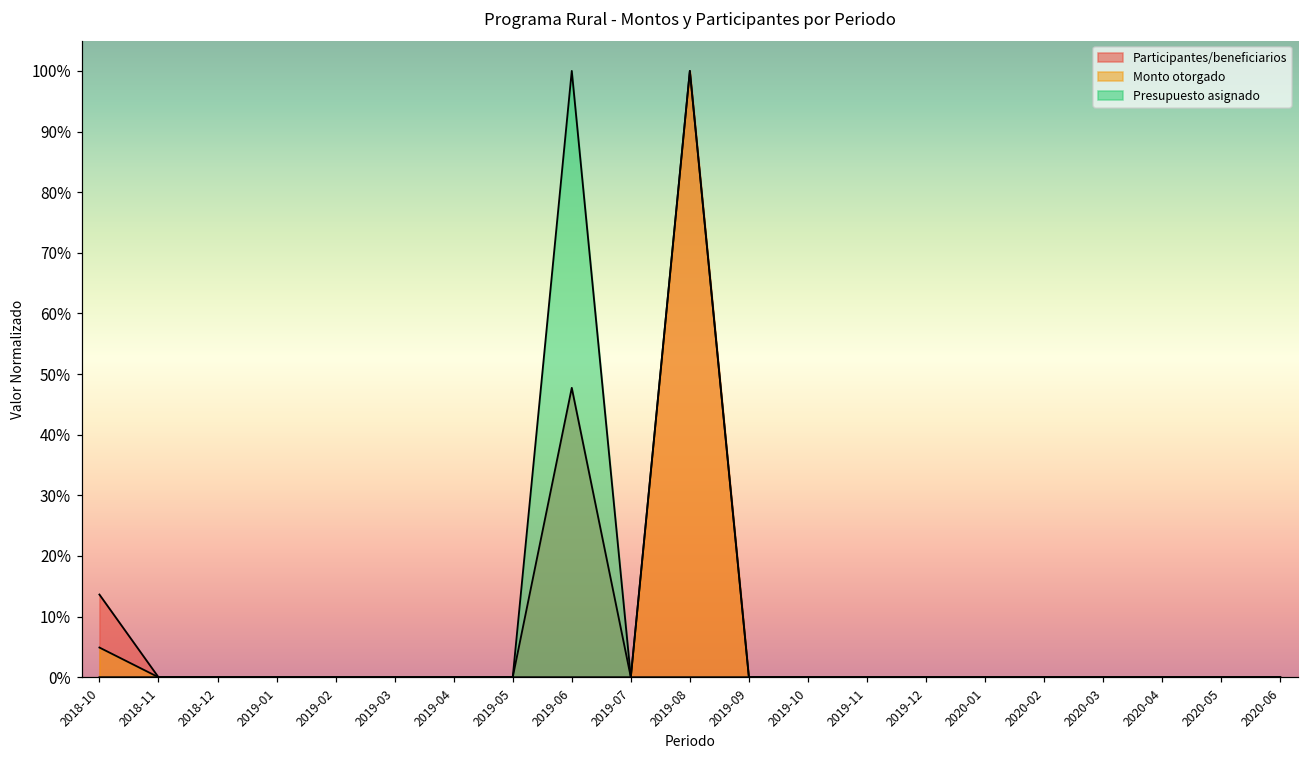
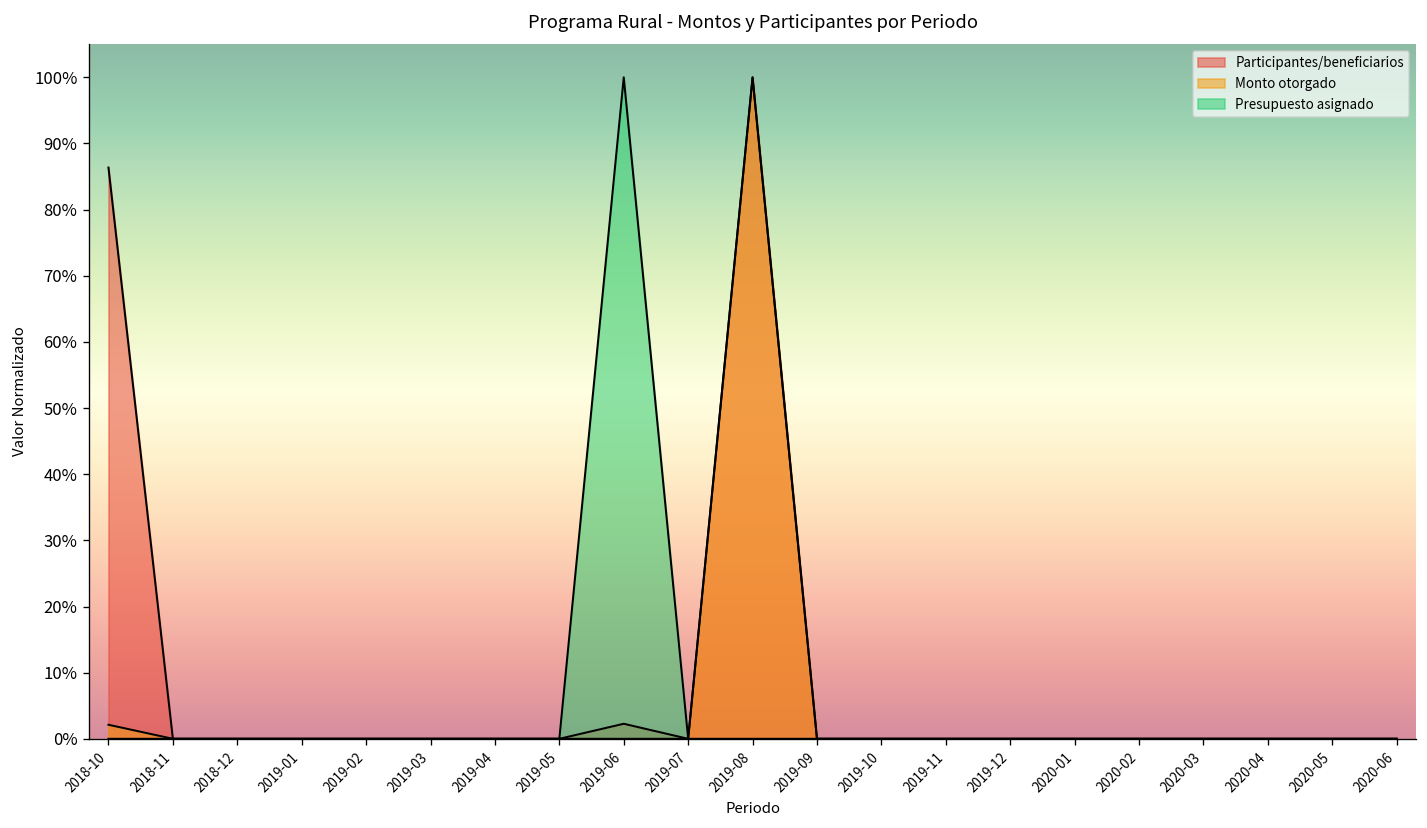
Participantes/beneficiarios, 2018-10: 14% -> 86%
Monto otorgado, 2018-10: 5% -> 2%
Participantes/beneficiarios, 2019-06: 48% -> 2%
